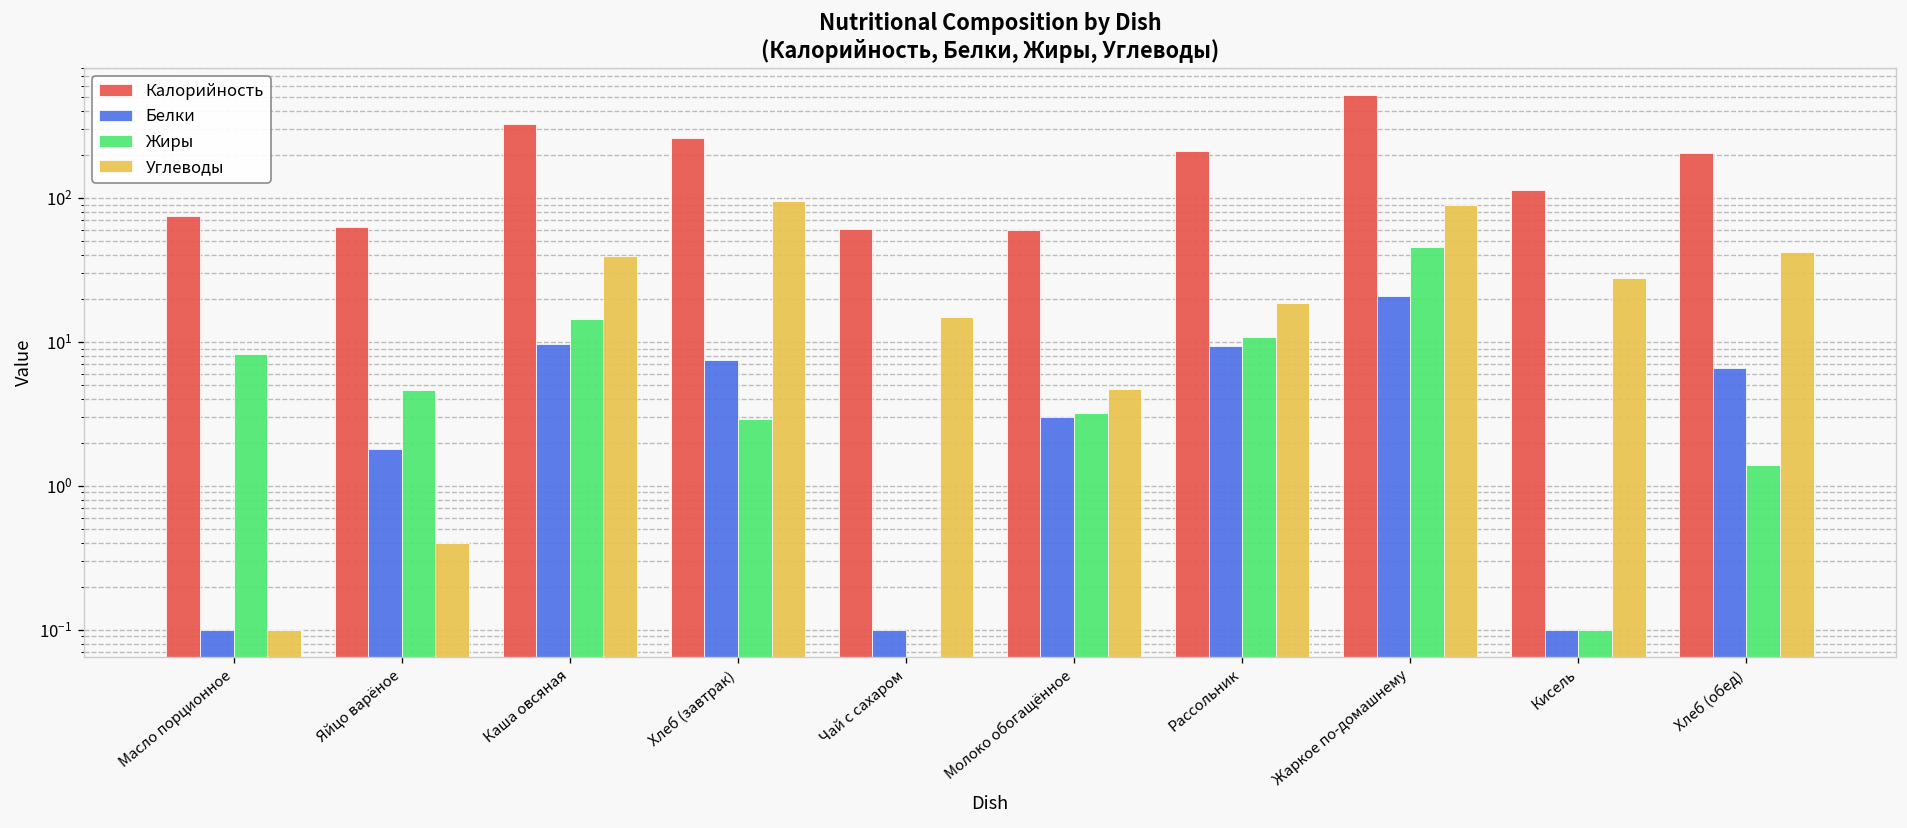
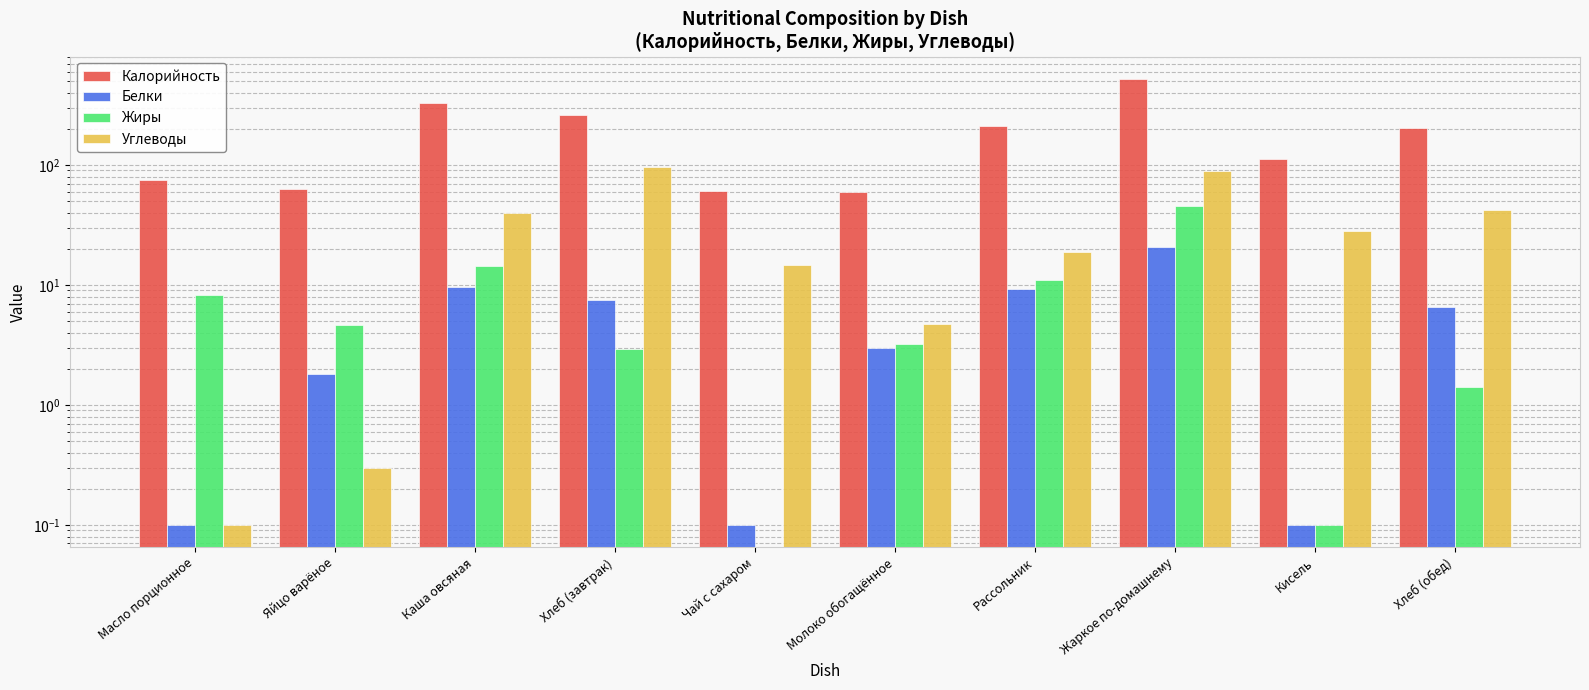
Углеводы, Яйцо варёное: 0.4 -> 0.3
